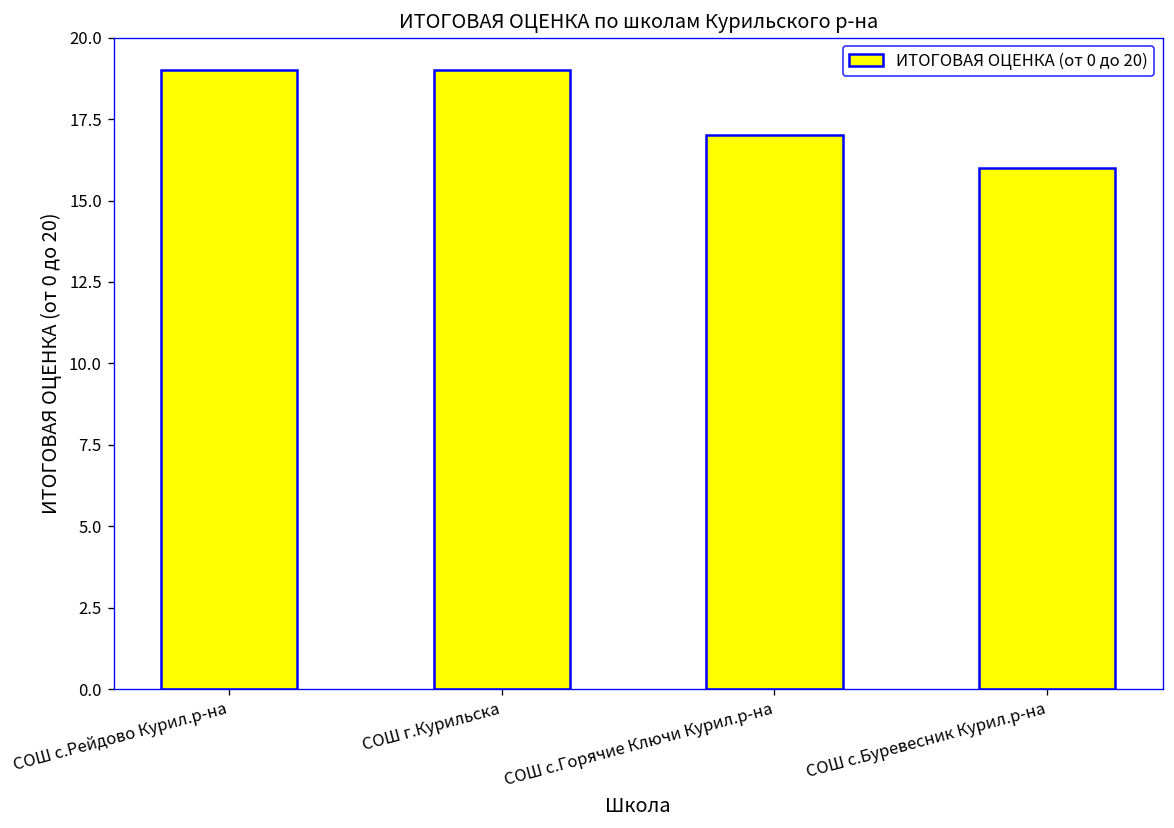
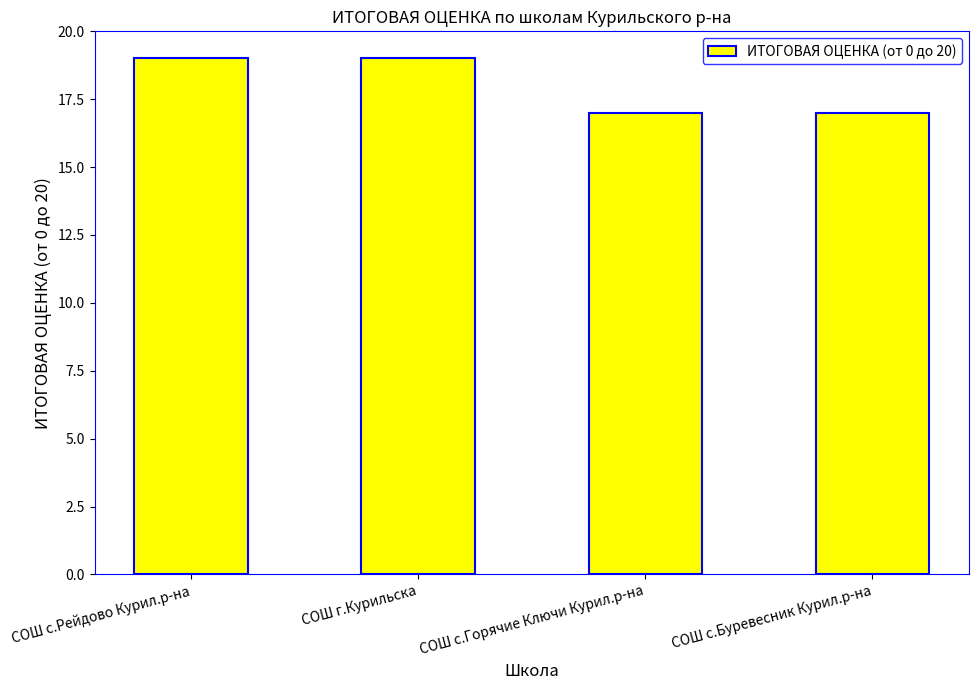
СОШ с.Буревесник Курил.р-на: 16 -> 17
